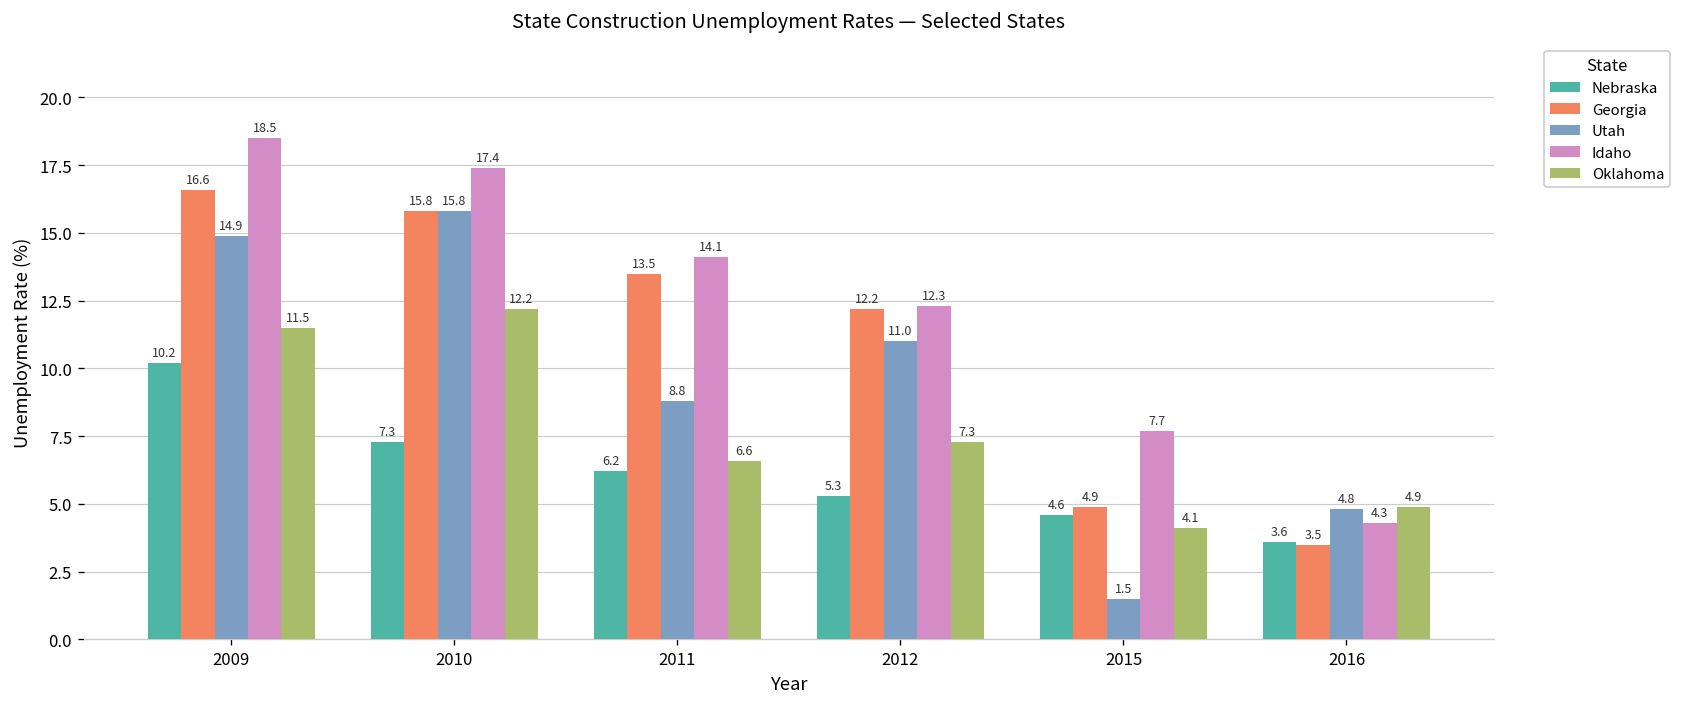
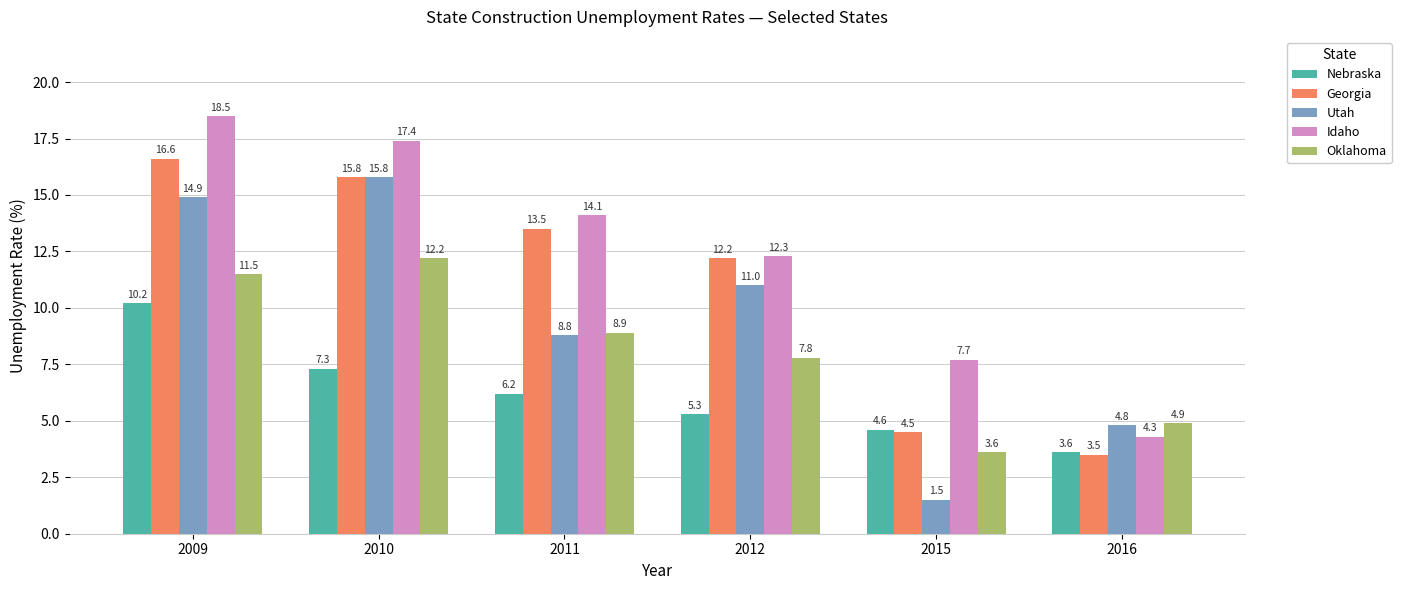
Oklahoma, 2011: 6.6 -> 8.9
Oklahoma, 2012: 7.3 -> 7.8
Georgia, 2015: 4.9 -> 4.5
Oklahoma, 2015: 4.1 -> 3.6
